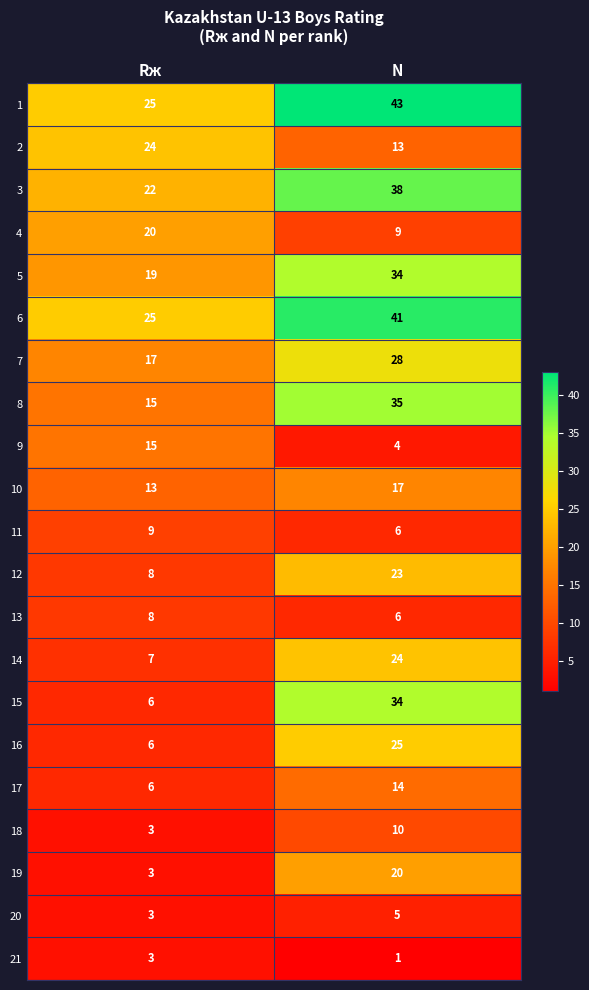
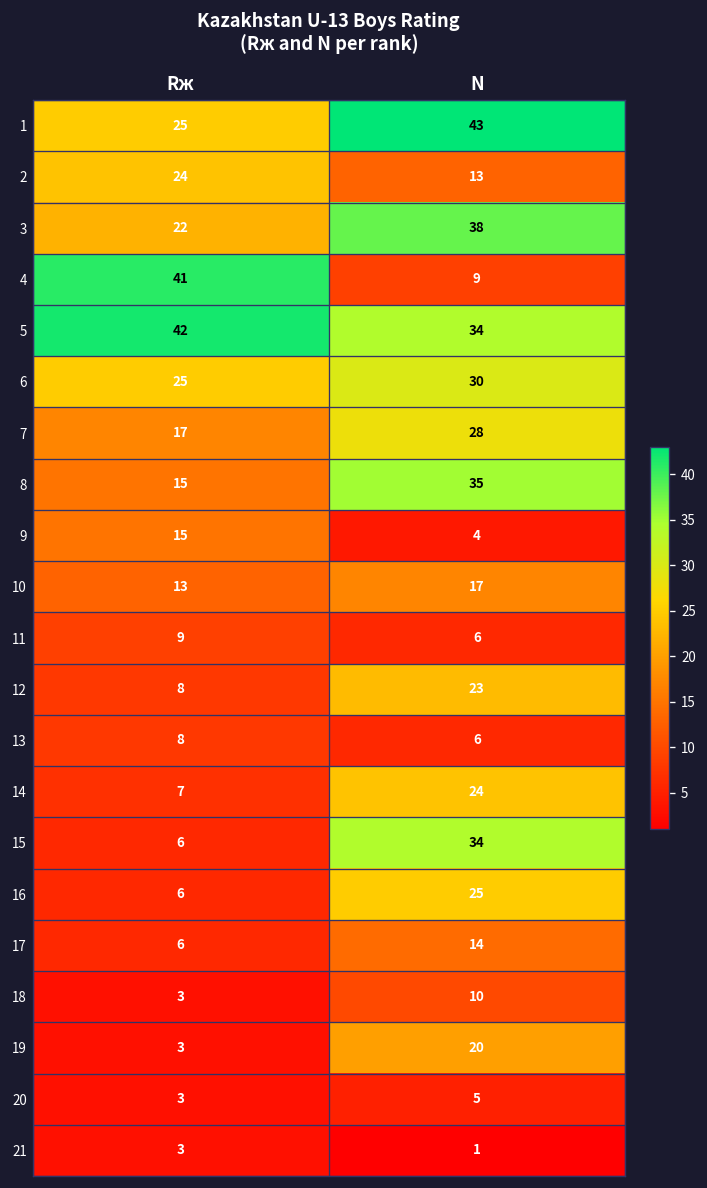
4, Rж: 20 -> 41
5, Rж: 19 -> 42
6, N: 41 -> 30
